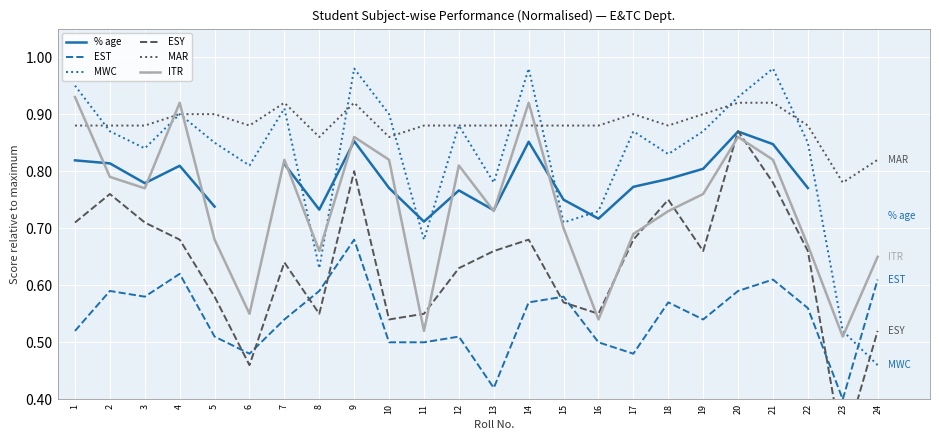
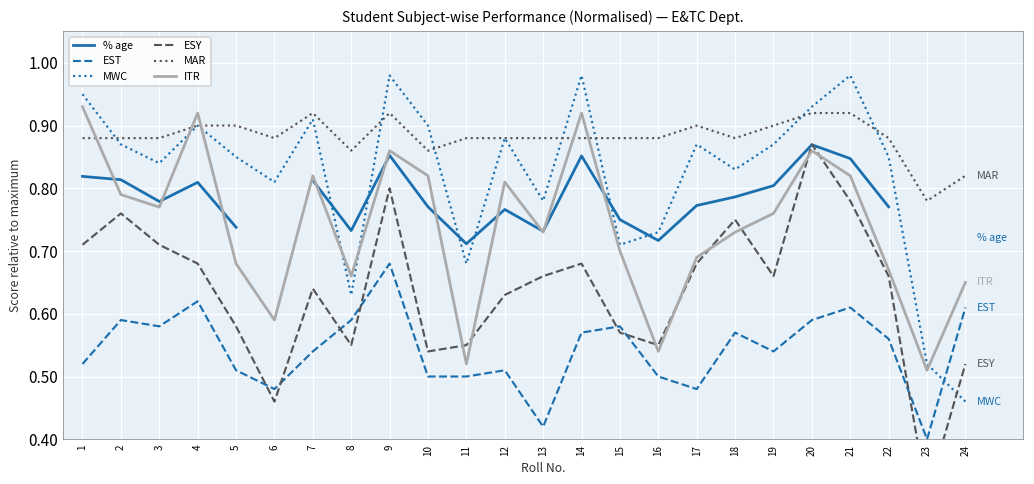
ITR, 6: 0.55 -> 0.59
